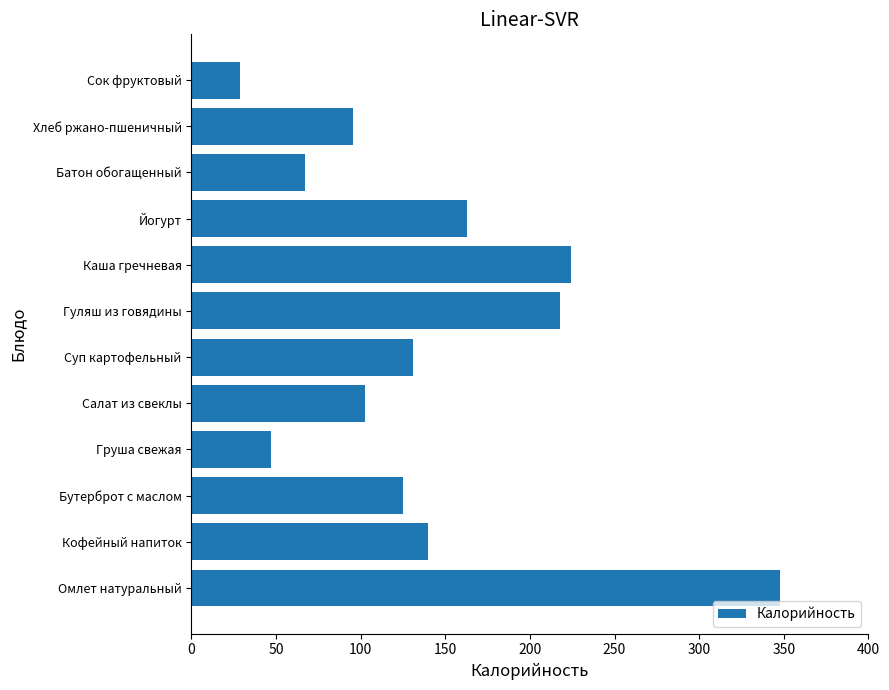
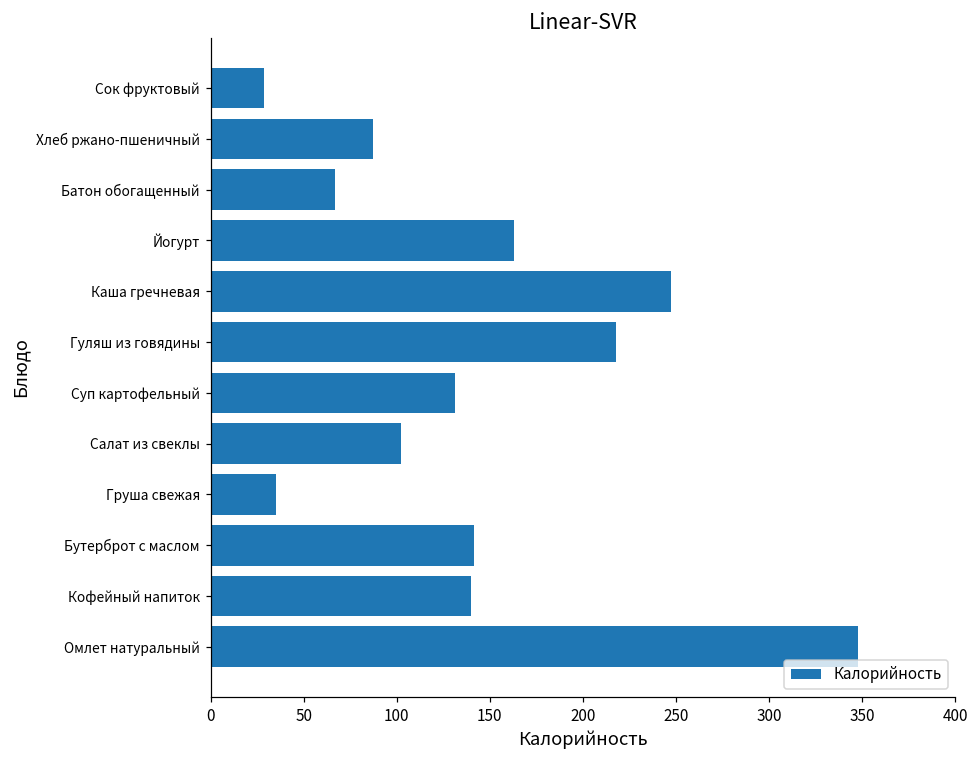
Хлеб ржано-пшеничный: 95 -> 87
Каша гречневая: 224 -> 247
Груша свежая: 47 -> 35
Бутерброт с маслом: 125 -> 142
